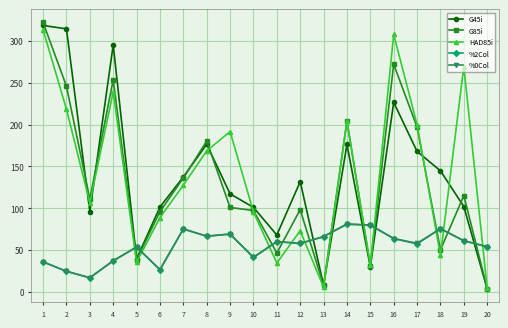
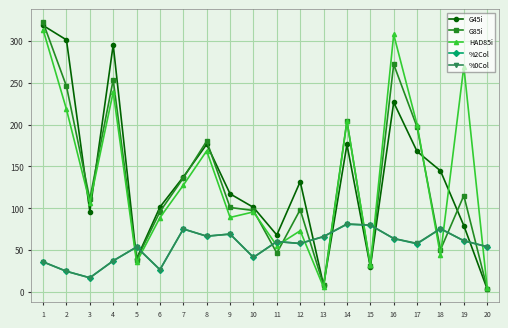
G45i, 2: 310 -> 300
HAD85i, 9: 190 -> 90
HAD85i, 11: 30 -> 60
G45i, 19: 100 -> 80
